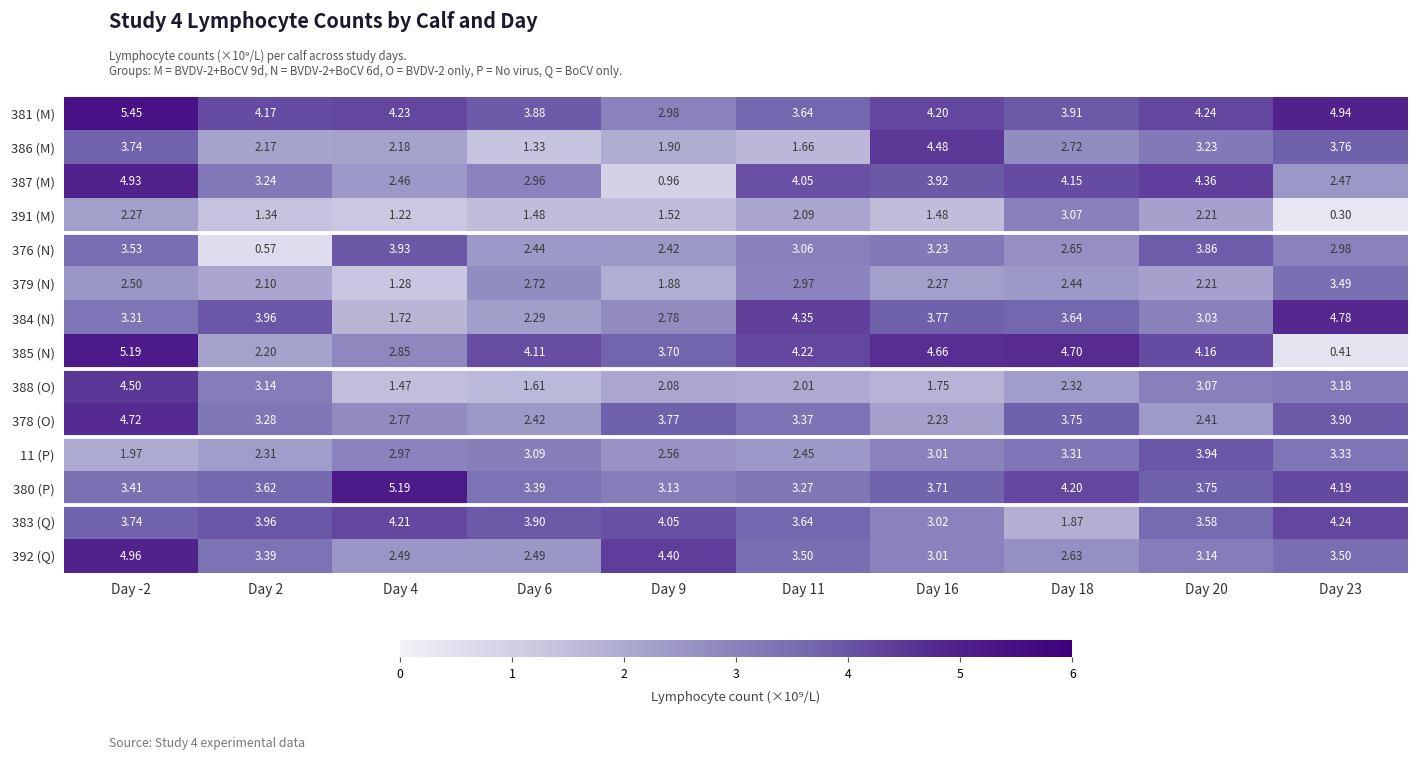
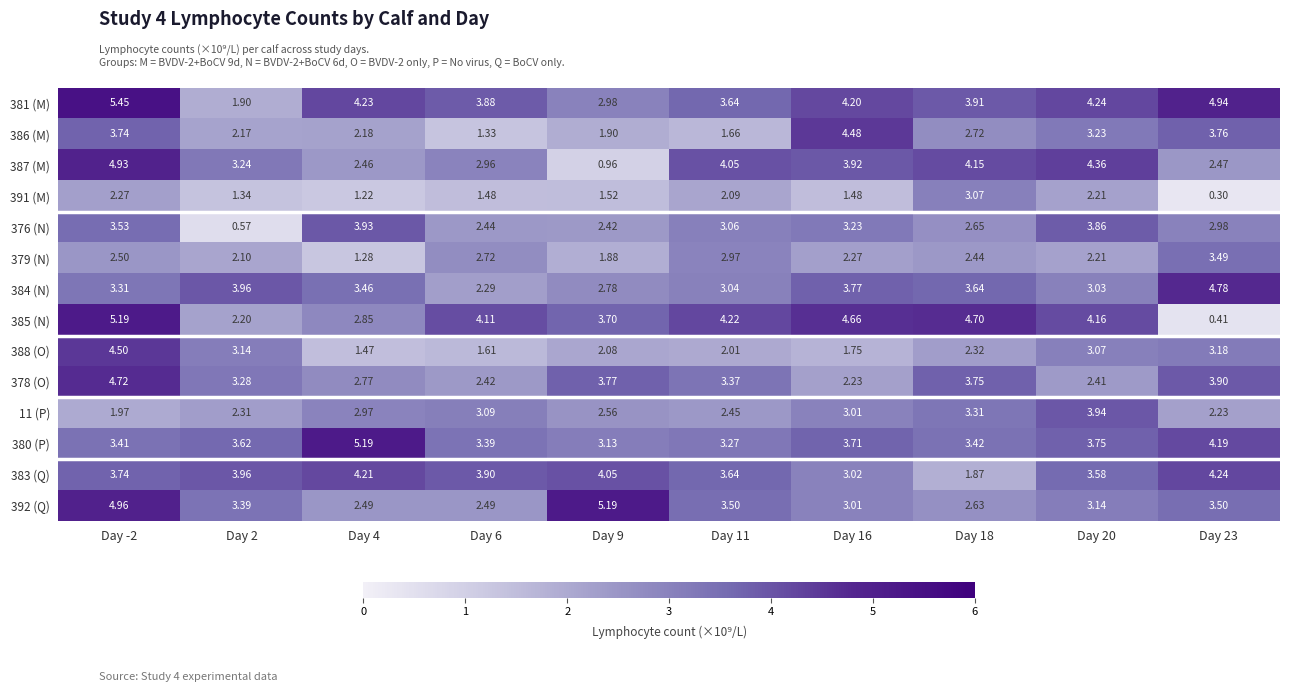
381 (M), Day 2: 4.17 -> 1.90
384 (N), Day 4: 1.72 -> 3.46
384 (N), Day 11: 4.35 -> 3.04
11 (P), Day 23: 3.33 -> 2.23
380 (P), Day 18: 4.20 -> 3.42
392 (Q), Day 9: 4.40 -> 5.19
